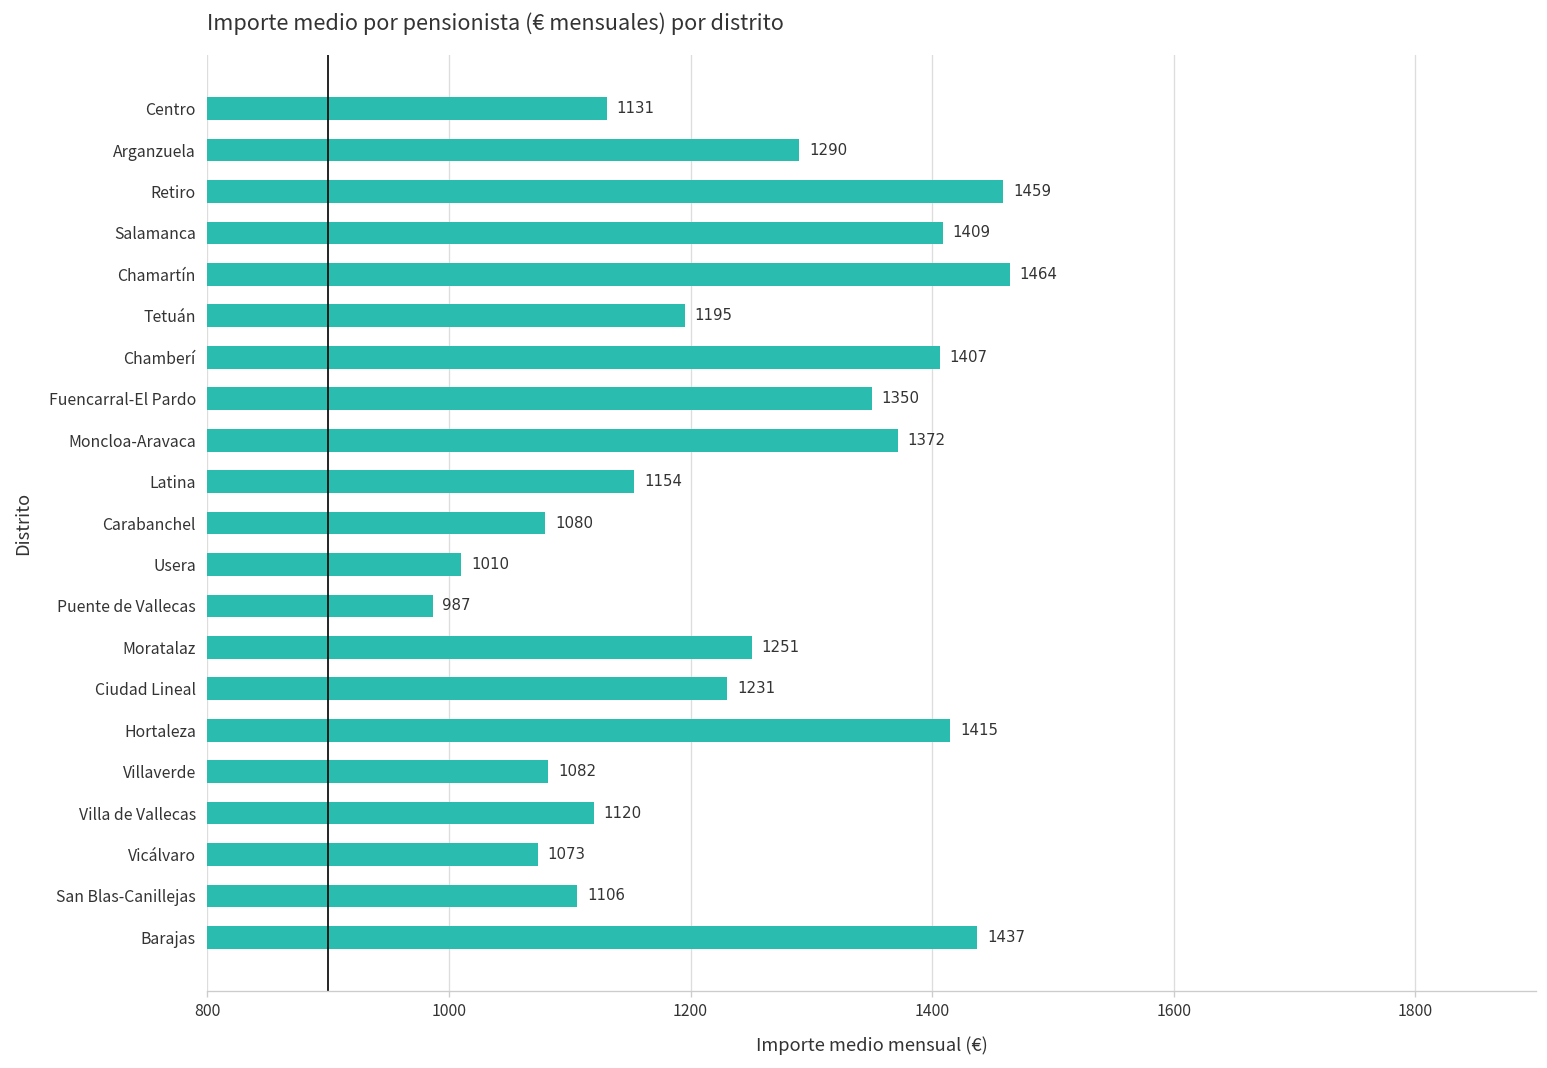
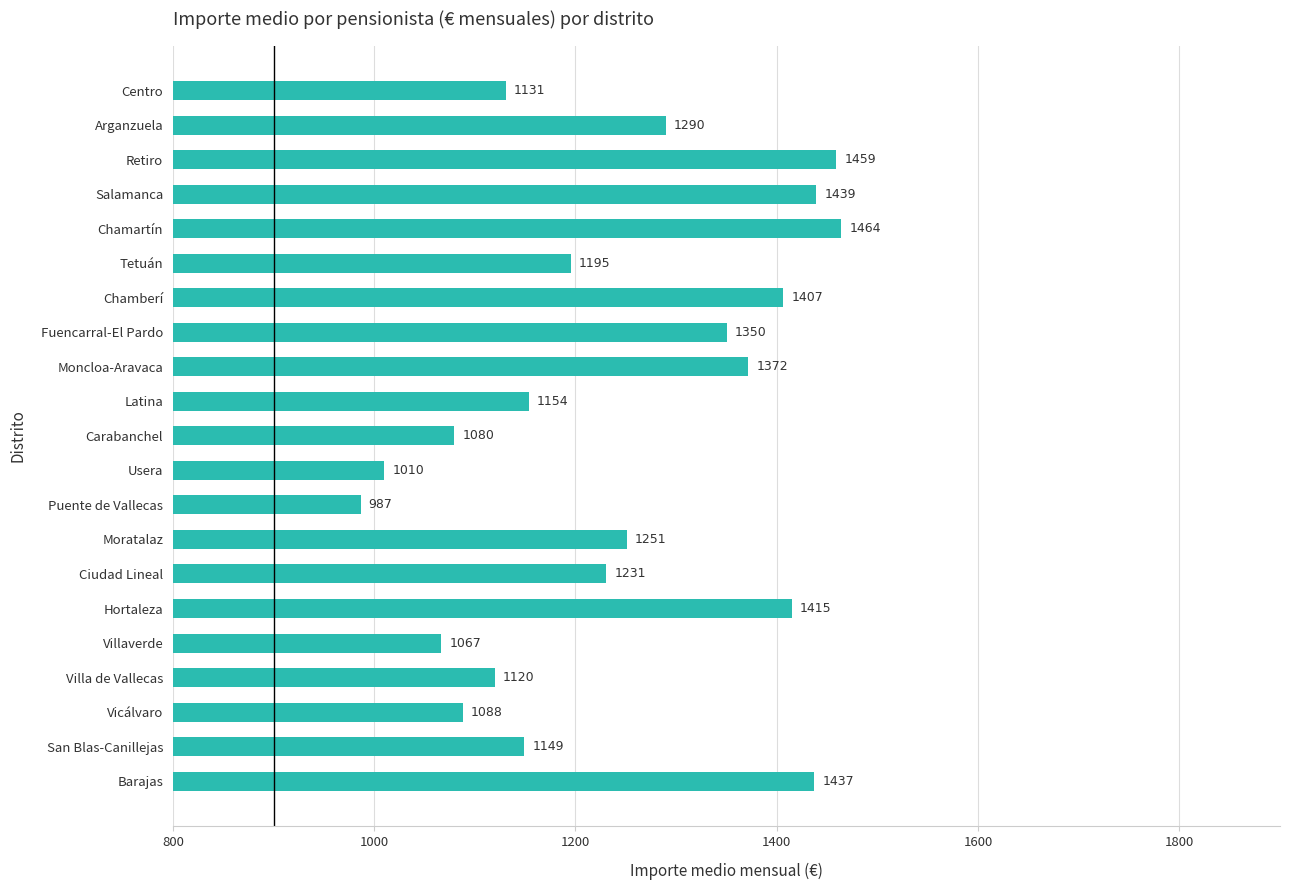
Salamanca: 1409 -> 1439
Villaverde: 1082 -> 1067
Vicálvaro: 1073 -> 1088
San Blas-Canillejas: 1106 -> 1149
